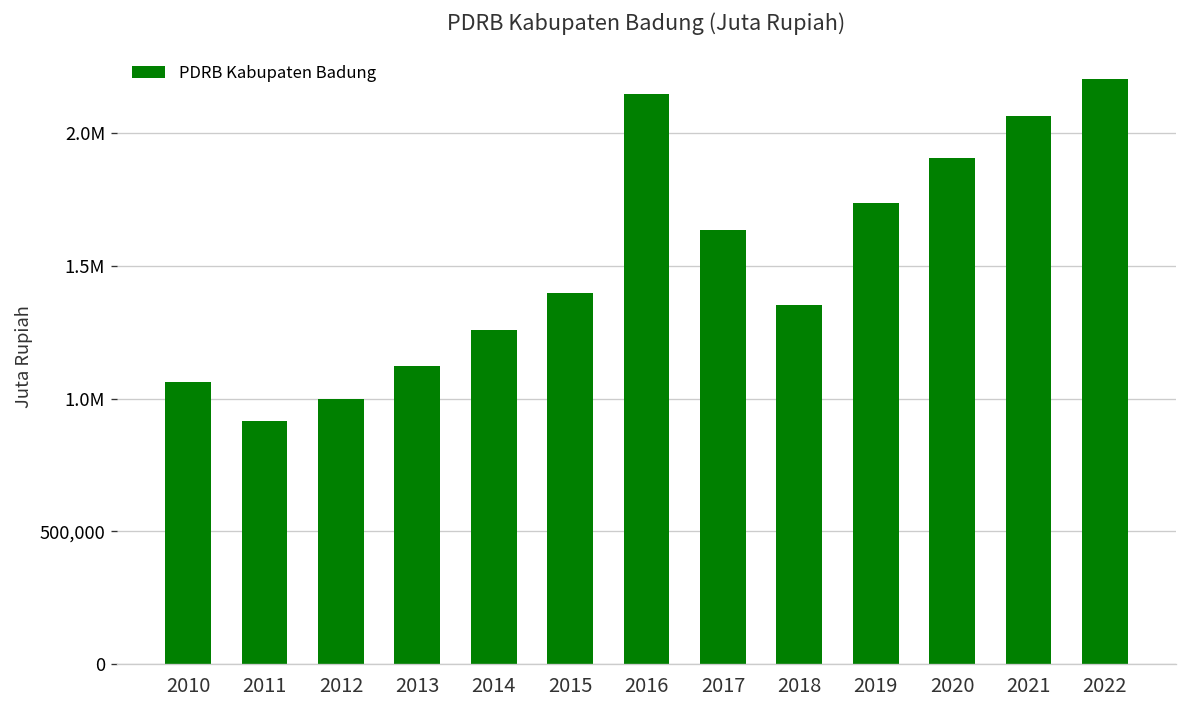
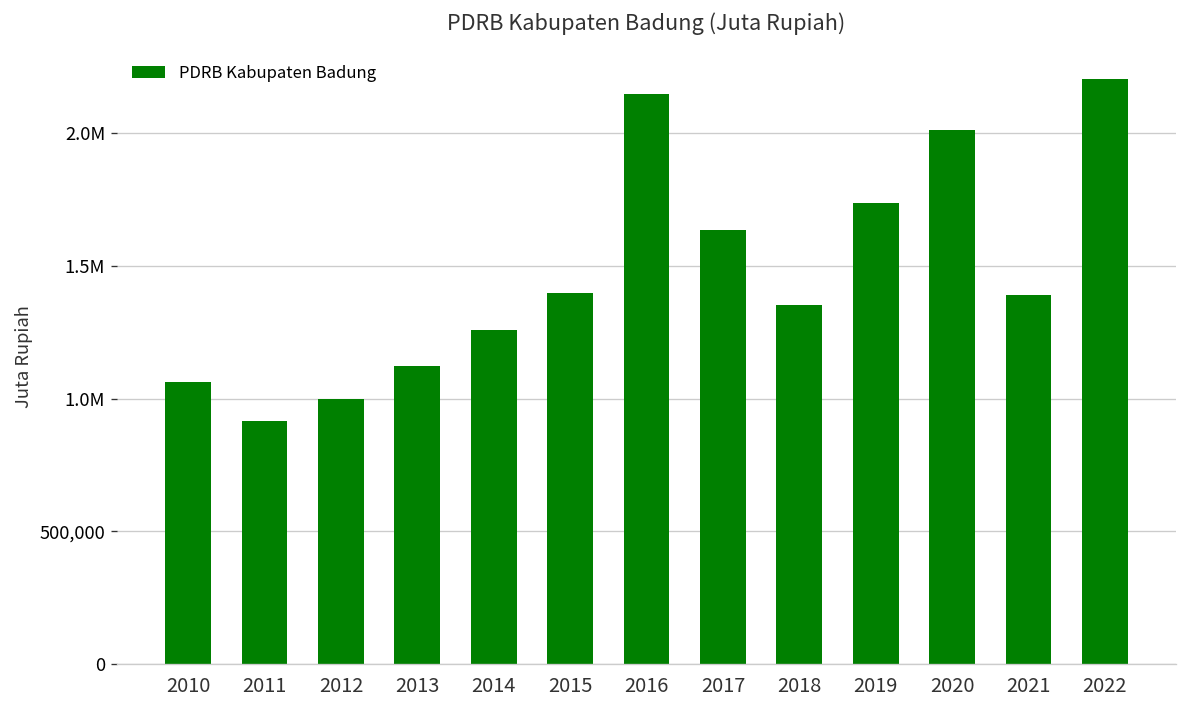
2020: 1,910,000 -> 2,010,000
2021: 2,060,000 -> 1,390,000
